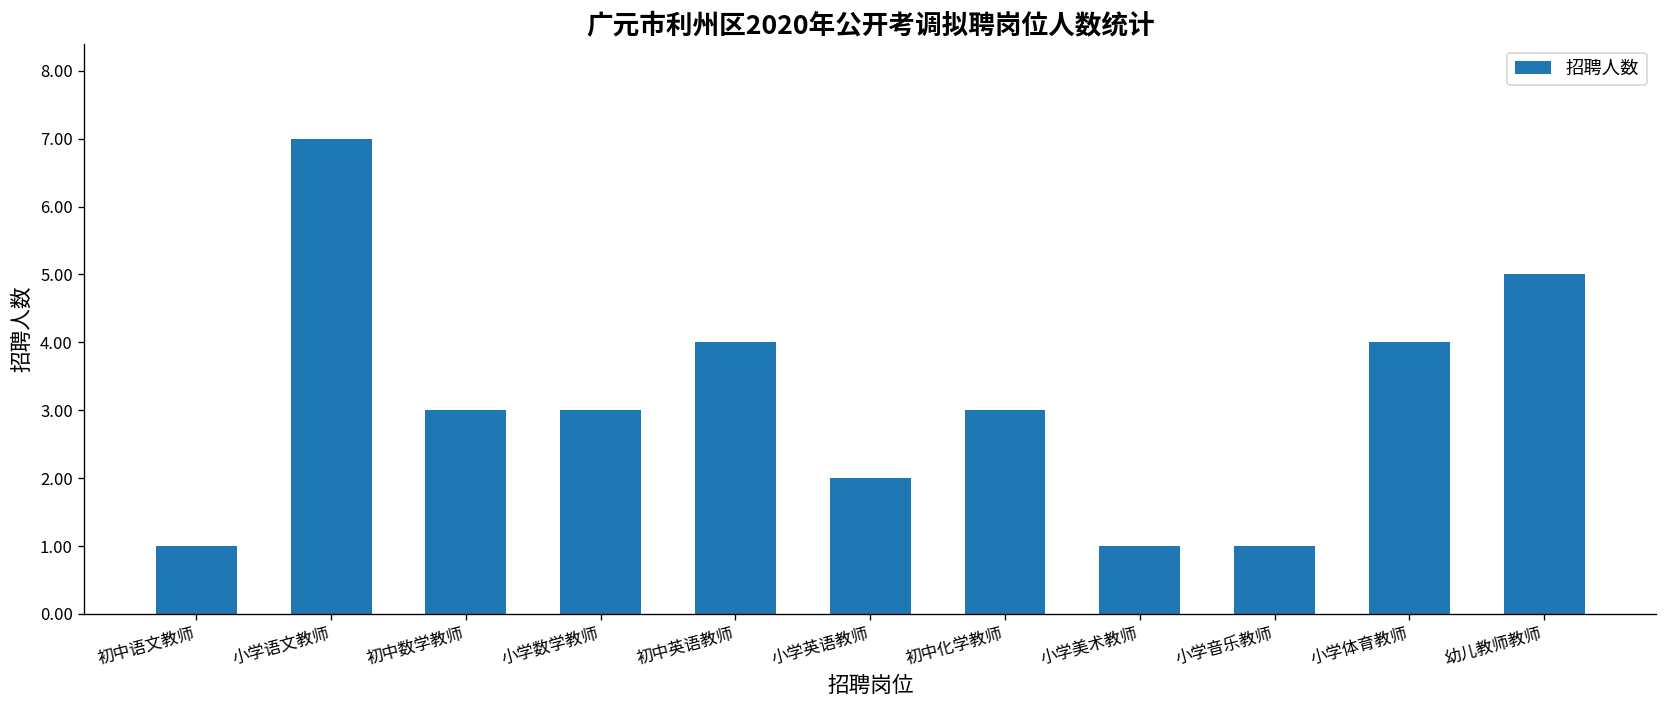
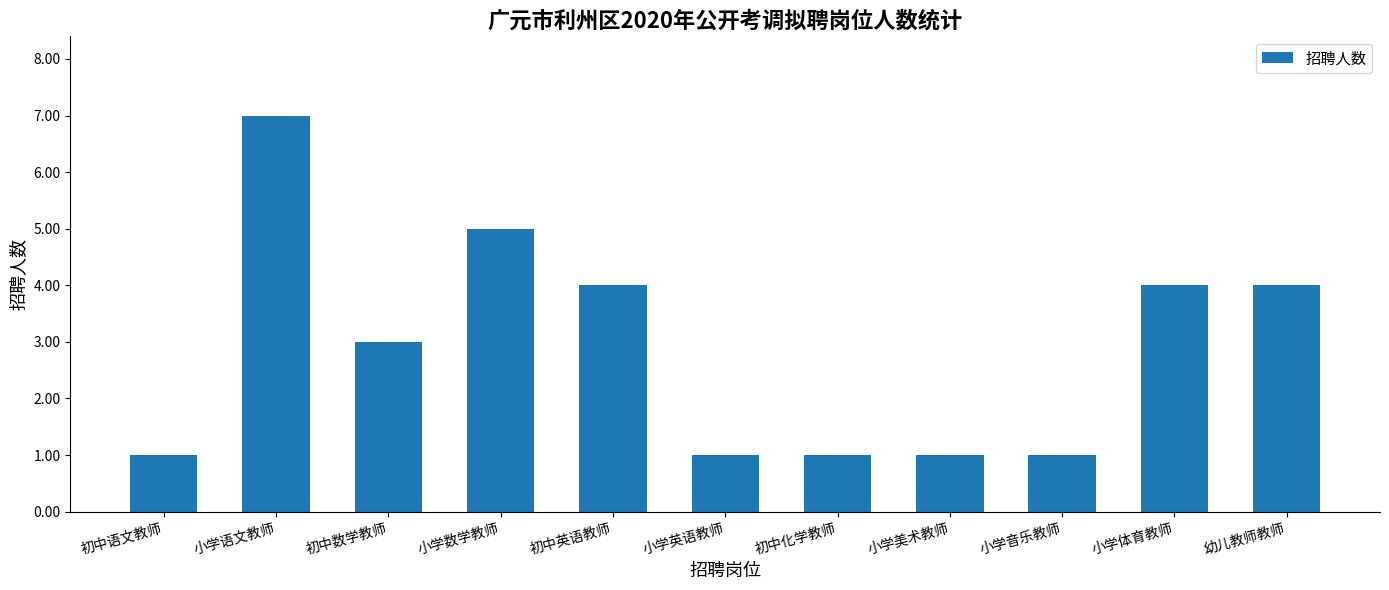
小学数学教师: 3 -> 5
小学英语教师: 2 -> 1
初中化学教师: 3 -> 1
幼儿教师教师: 5 -> 4
